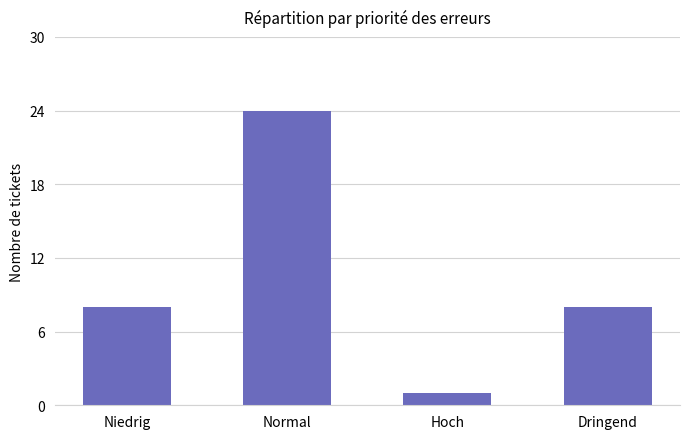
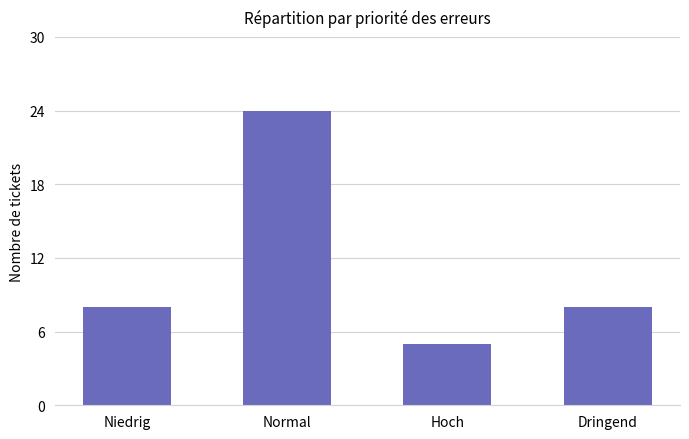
Hoch: 1 -> 5
